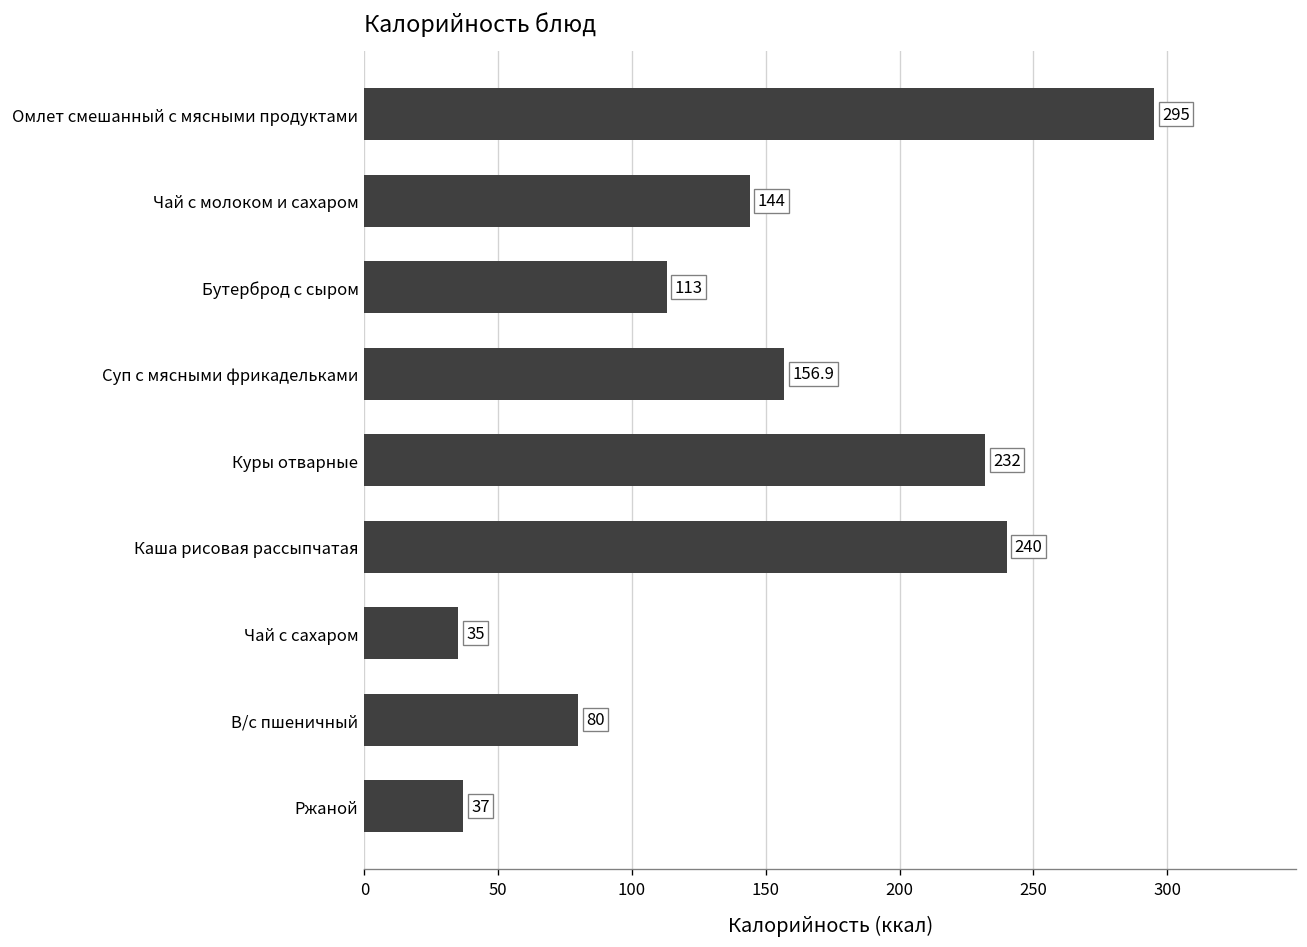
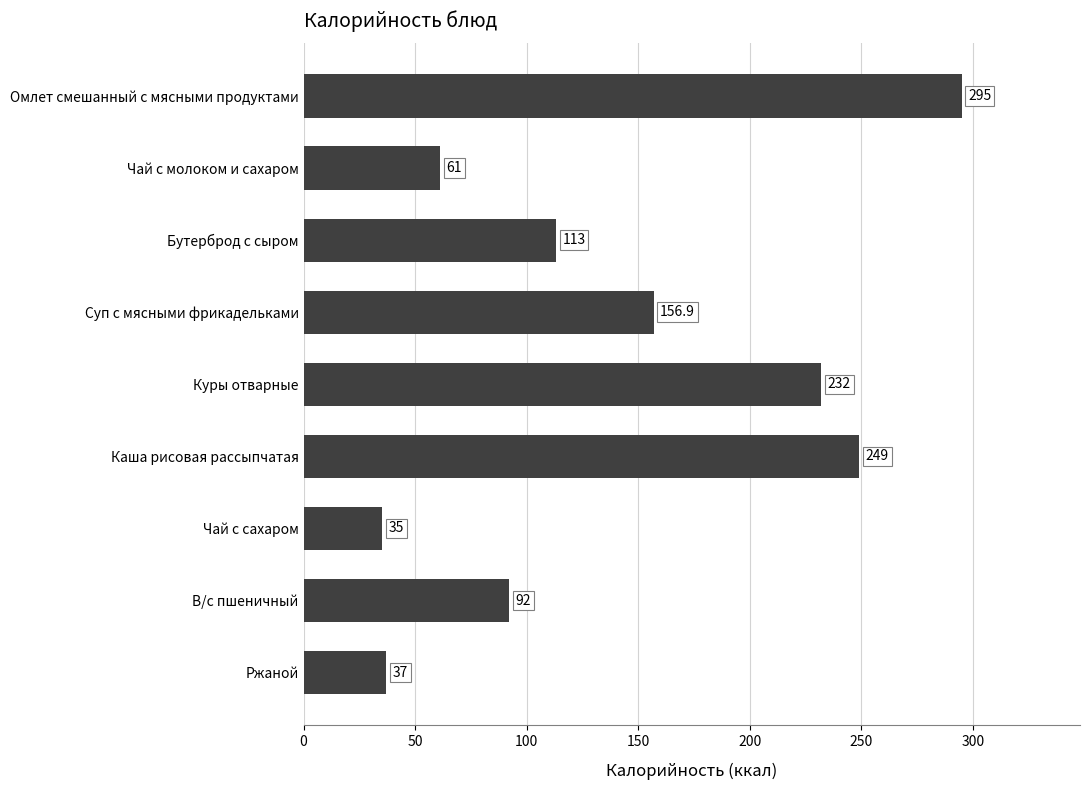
Чай с молоком и сахаром: 144 -> 61
Каша рисовая рассыпчатая: 240 -> 249
В/с пшеничный: 80 -> 92
